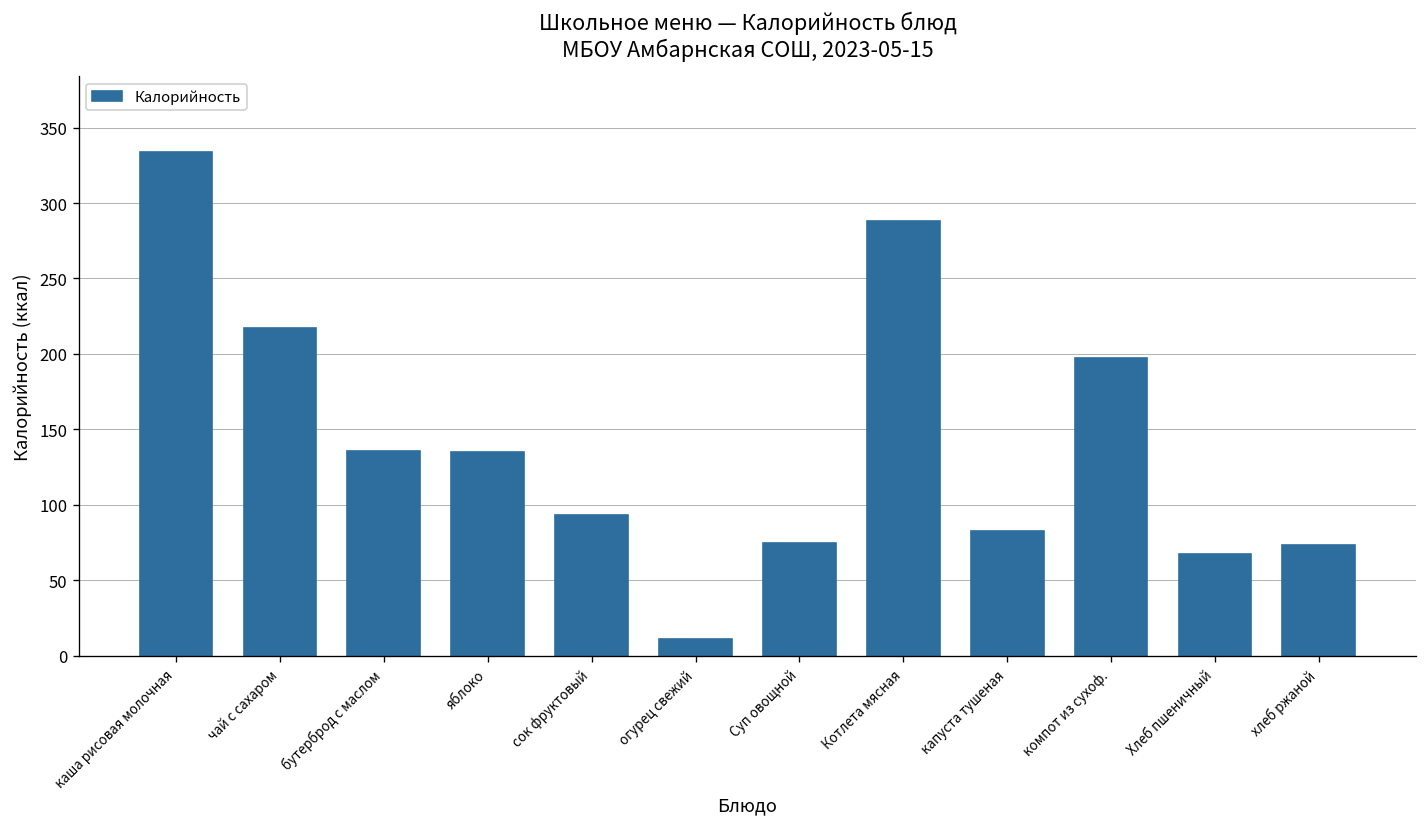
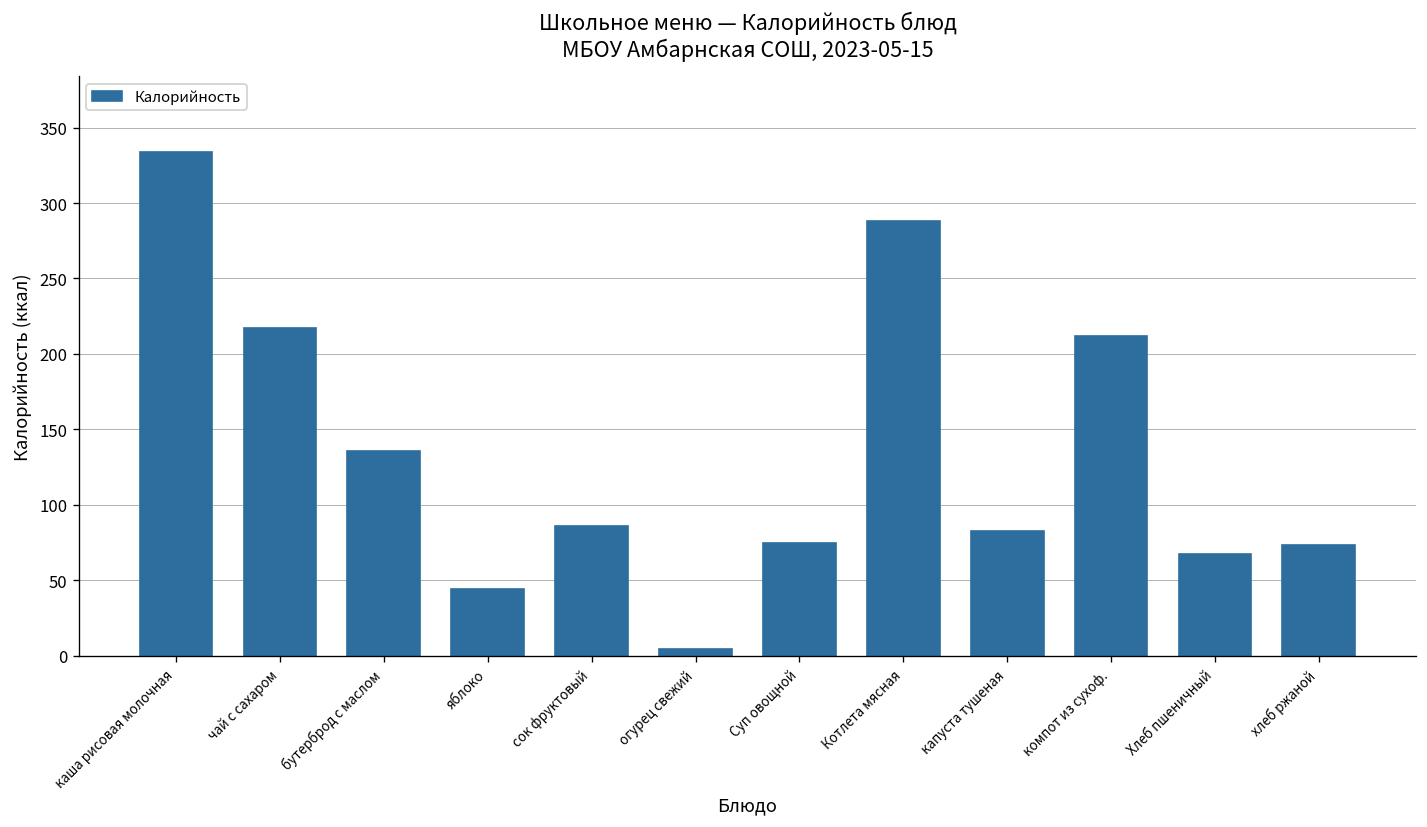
яблоко: 135 -> 44
сок фруктовый: 93 -> 86
огурец свежий: 11 -> 4
компот из сухоф.: 197 -> 212
